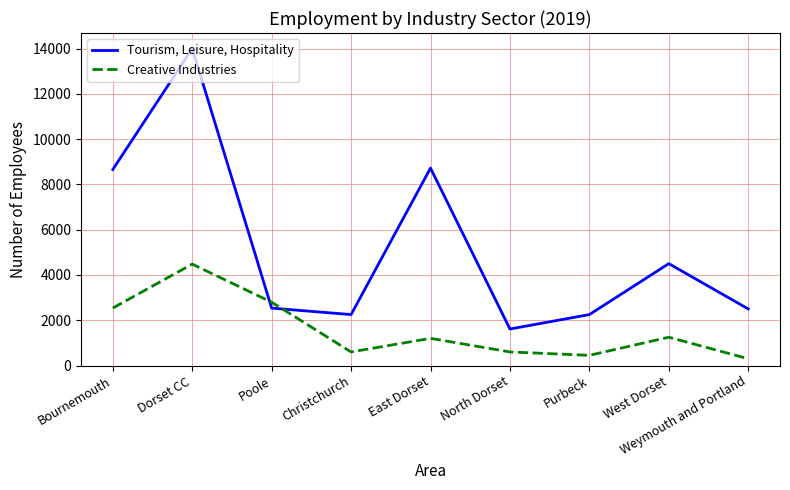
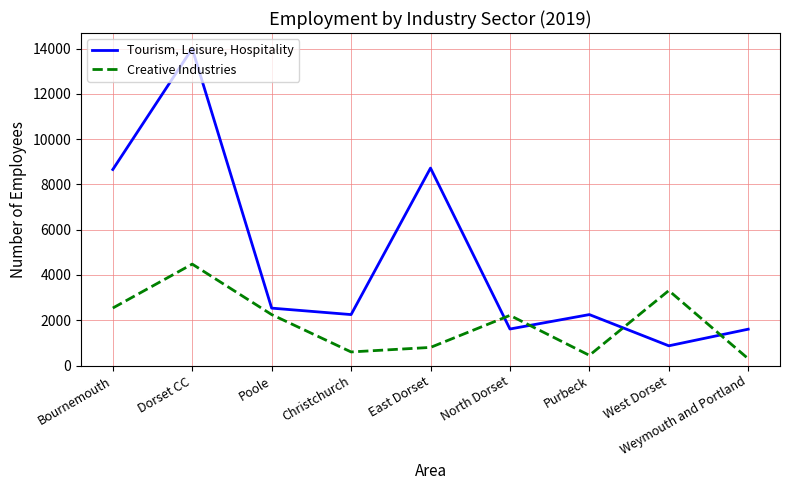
Creative Industries, Poole: 2800 -> 2300
Creative Industries, East Dorset: 1200 -> 800
Creative Industries, North Dorset: 600 -> 2200
Tourism, Leisure, Hospitality, West Dorset: 4500 -> 900
Creative Industries, West Dorset: 1300 -> 3300
Tourism, Leisure, Hospitality, Weymouth and Portland: 2500 -> 1600
